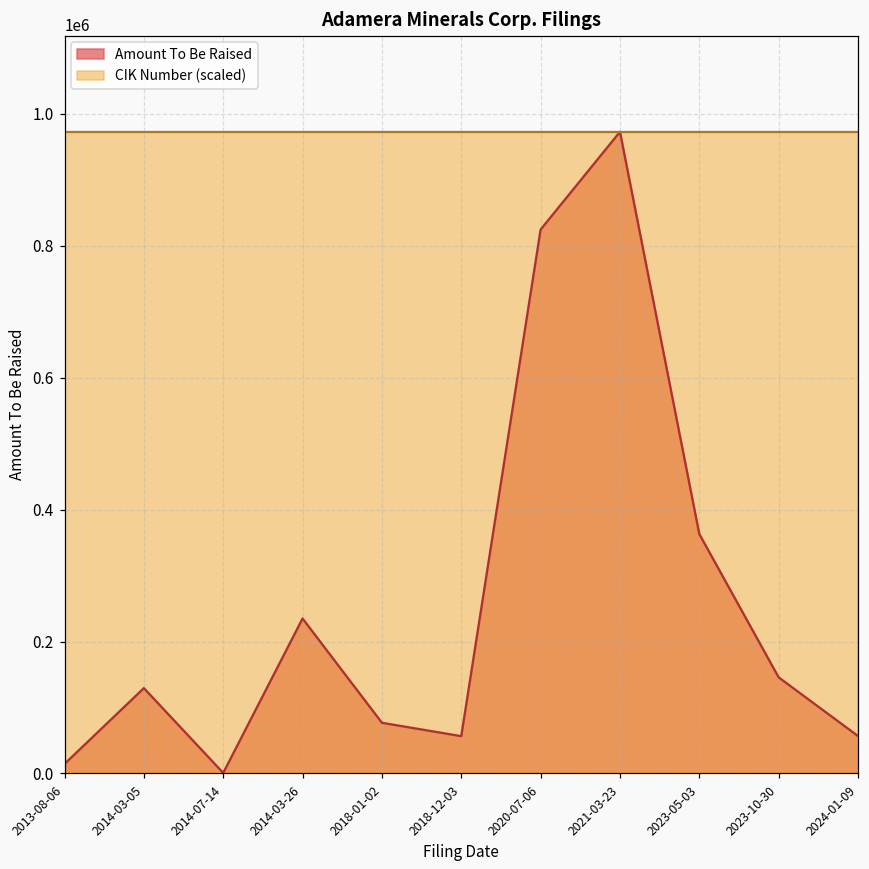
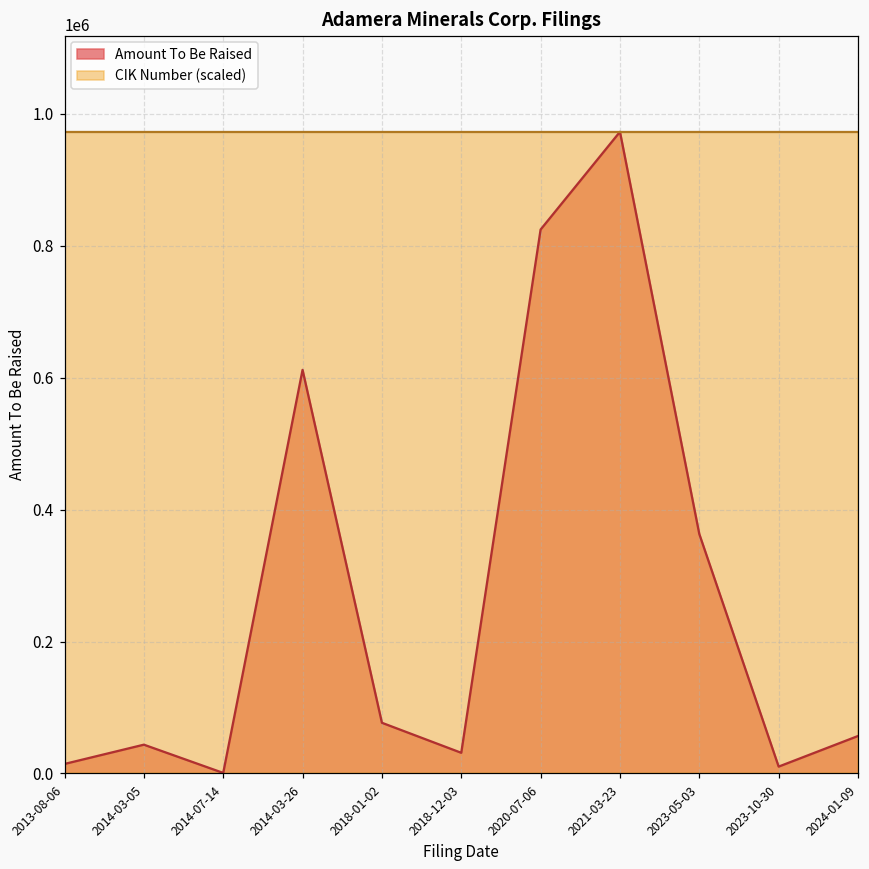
Amount To Be Raised, 2014-03-05: 130000 -> 40000
Amount To Be Raised, 2014-03-26: 230000 -> 610000
Amount To Be Raised, 2018-12-03: 60000 -> 30000
Amount To Be Raised, 2023-10-30: 150000 -> 10000
